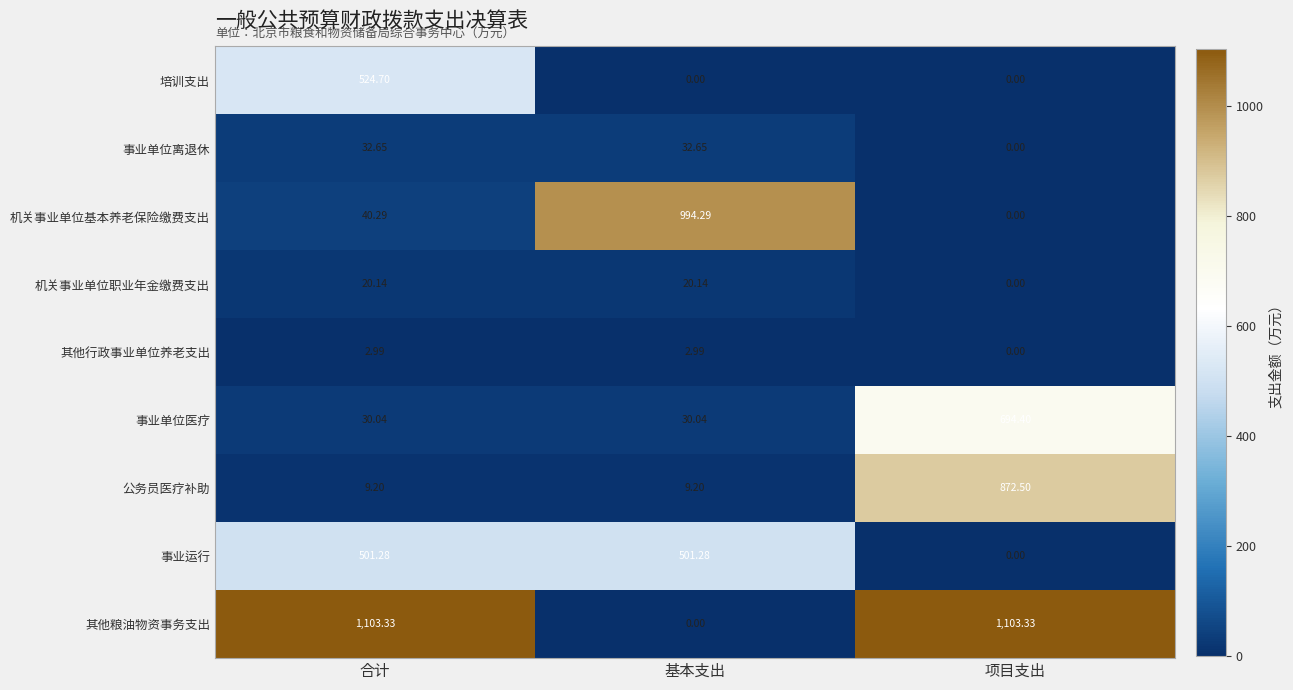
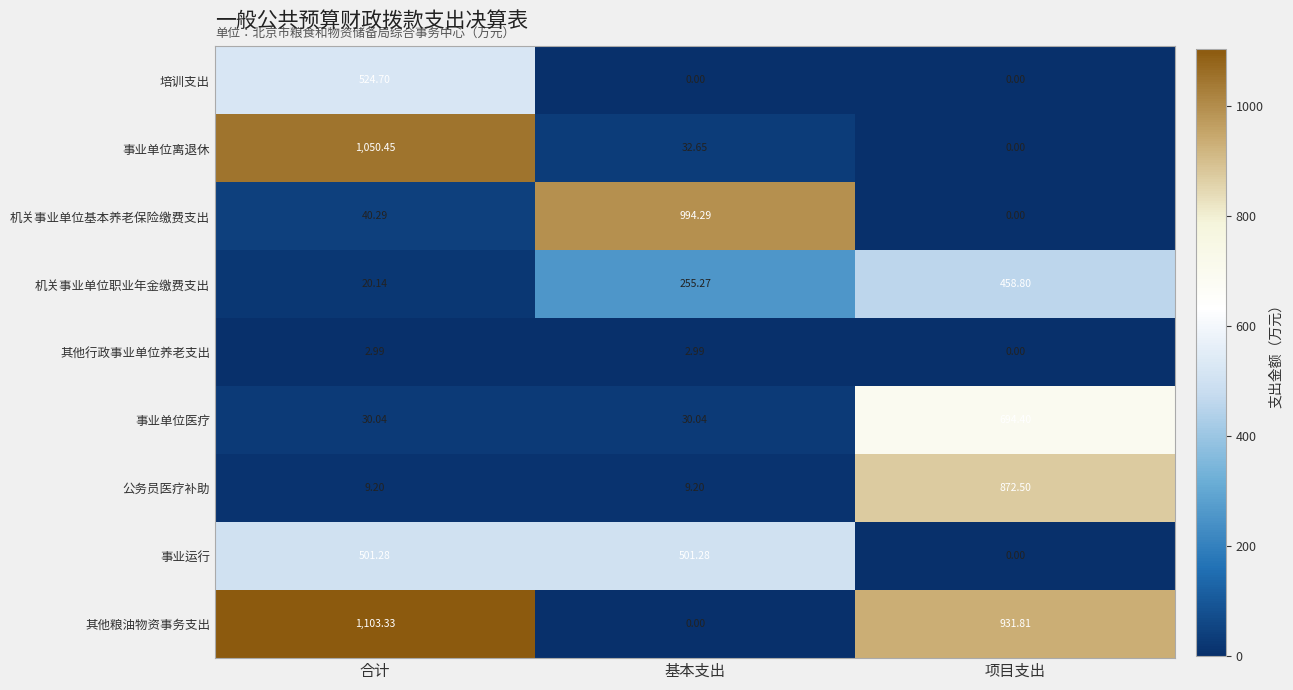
事业单位离退休, 合计: 32.65 -> 1,050.45
机关事业单位职业年金缴费支出, 基本支出: 20.14 -> 255.27
机关事业单位职业年金缴费支出, 项目支出: 0.00 -> 458.80
其他粮油物资事务支出, 项目支出: 1,103.33 -> 931.81
